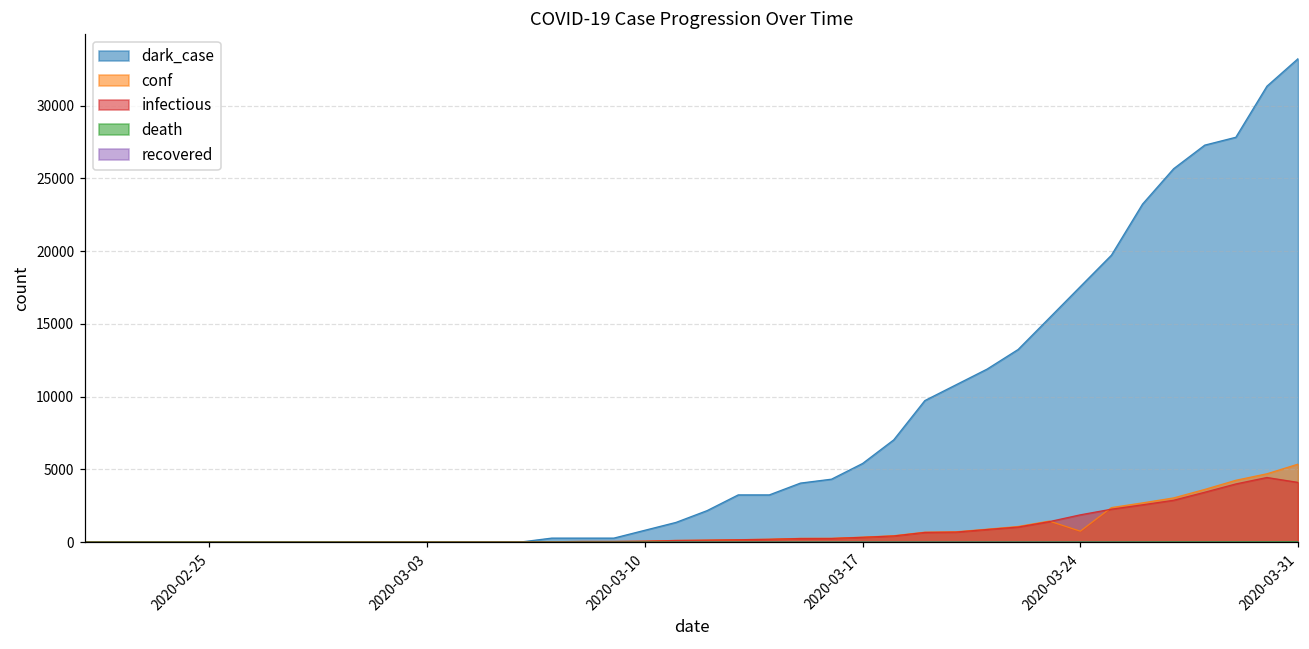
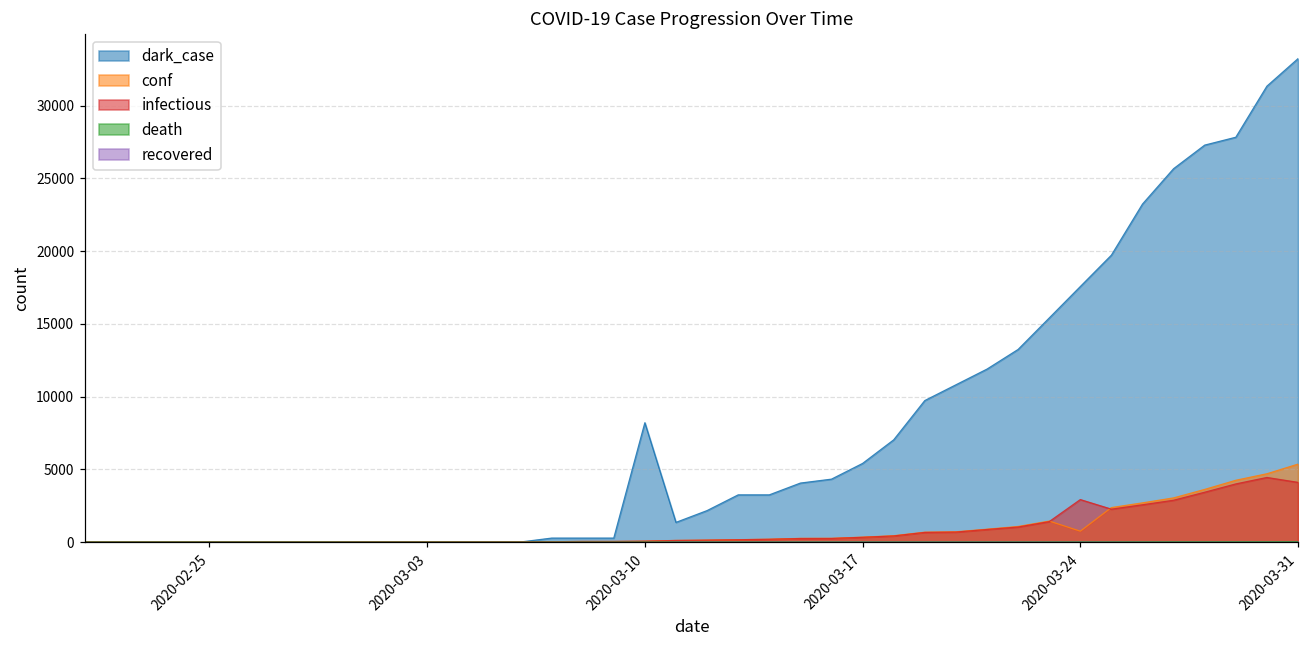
dark_case, 2020-03-10: 800 -> 8200
infectious, 2020-03-24: 1900 -> 2900
